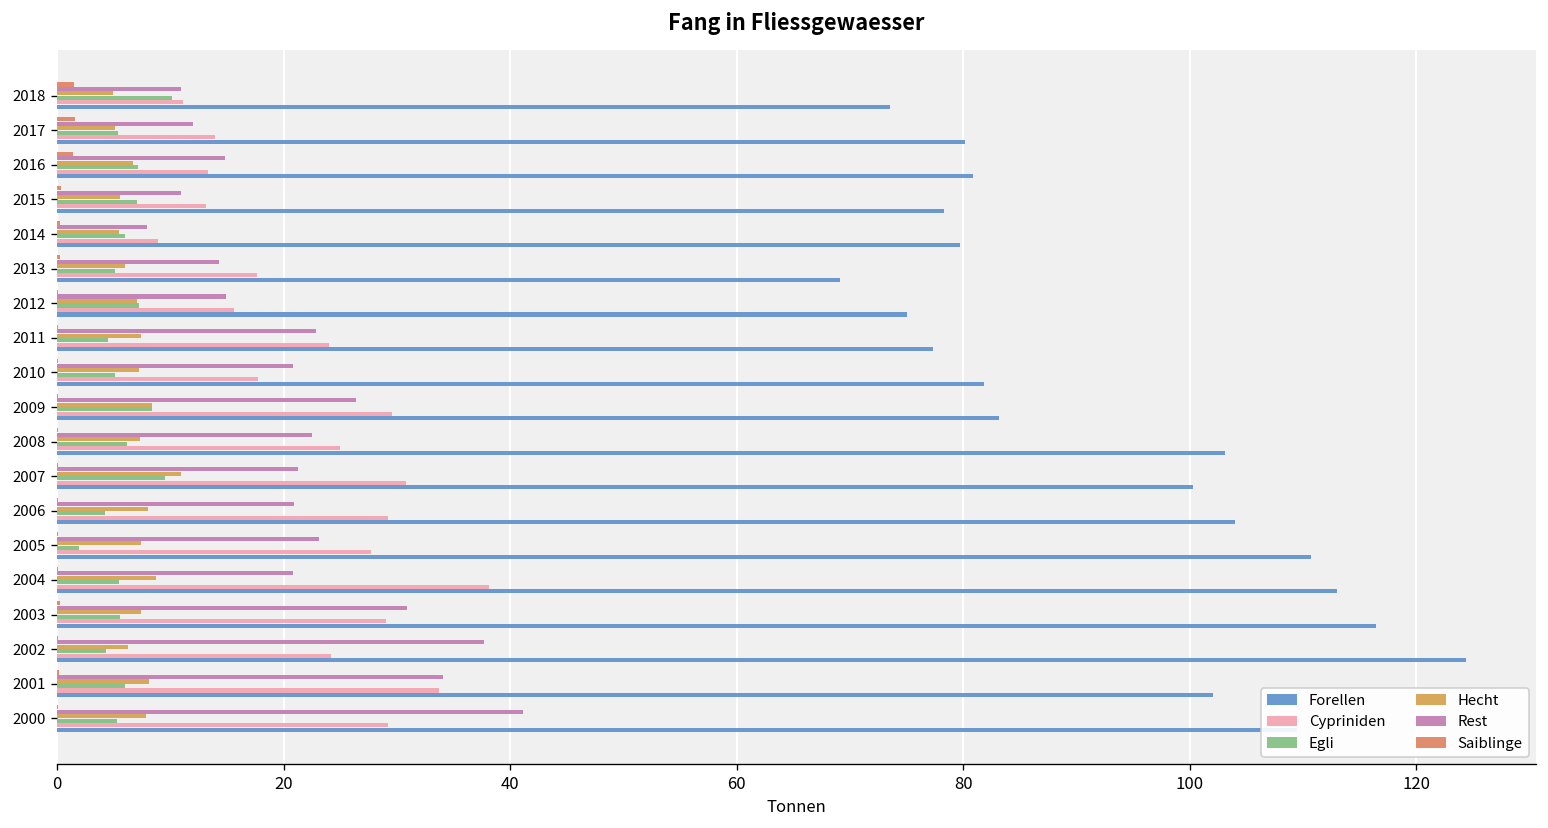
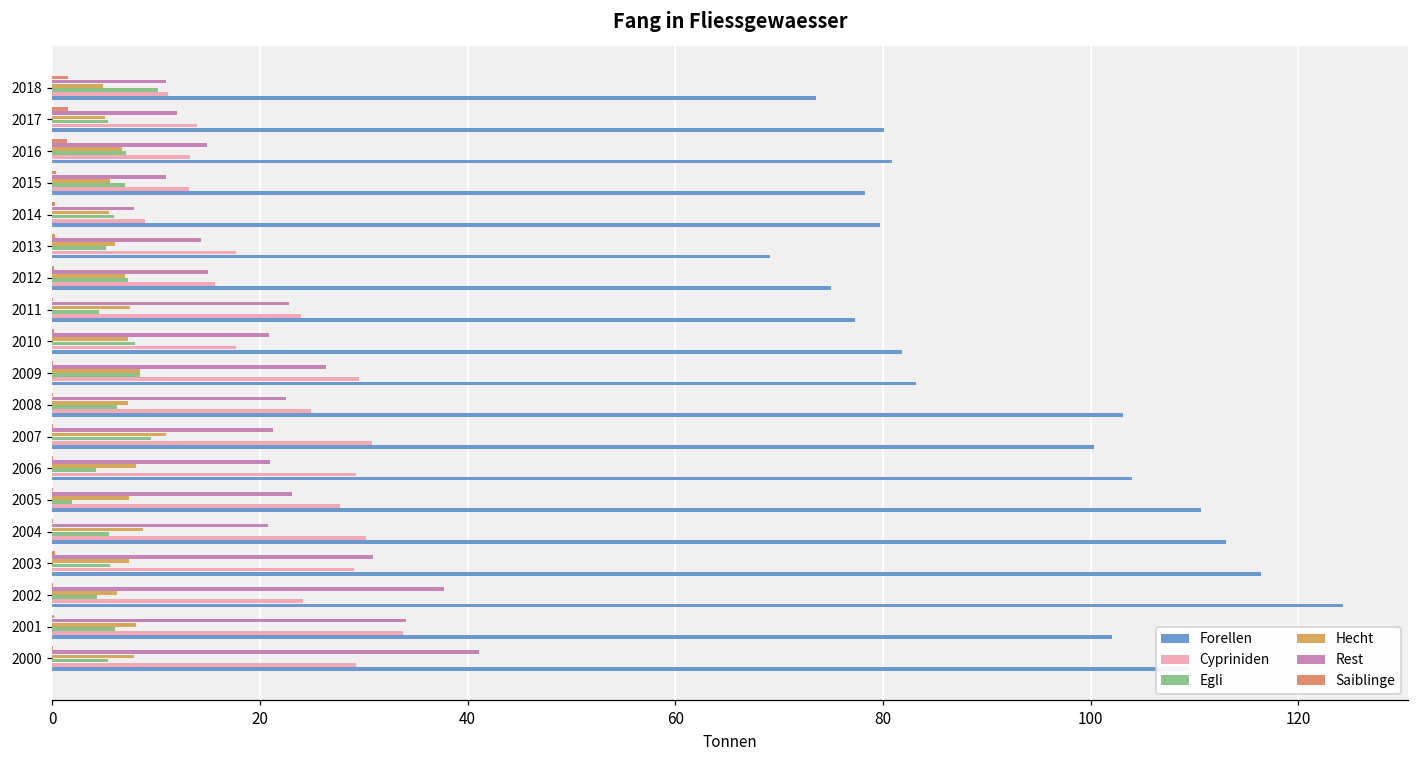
Egli, 2010: 5 -> 8
Cypriniden, 2004: 38 -> 30
